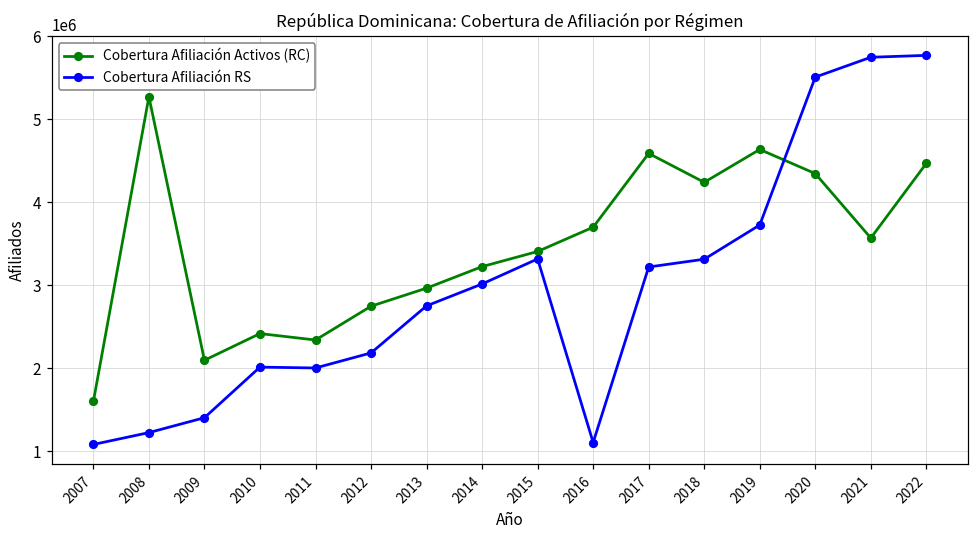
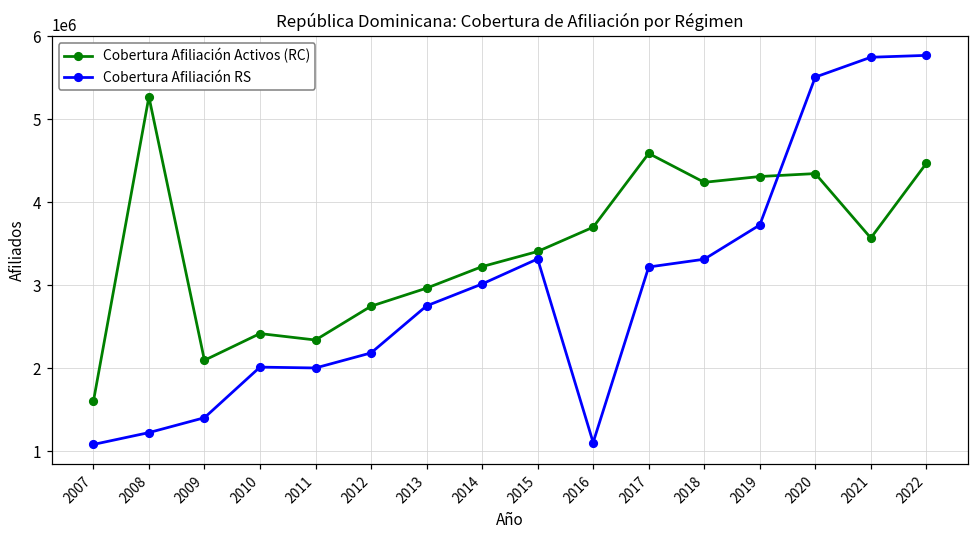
Cobertura Afiliación Activos (RC), 2019: 4600000 -> 4300000
